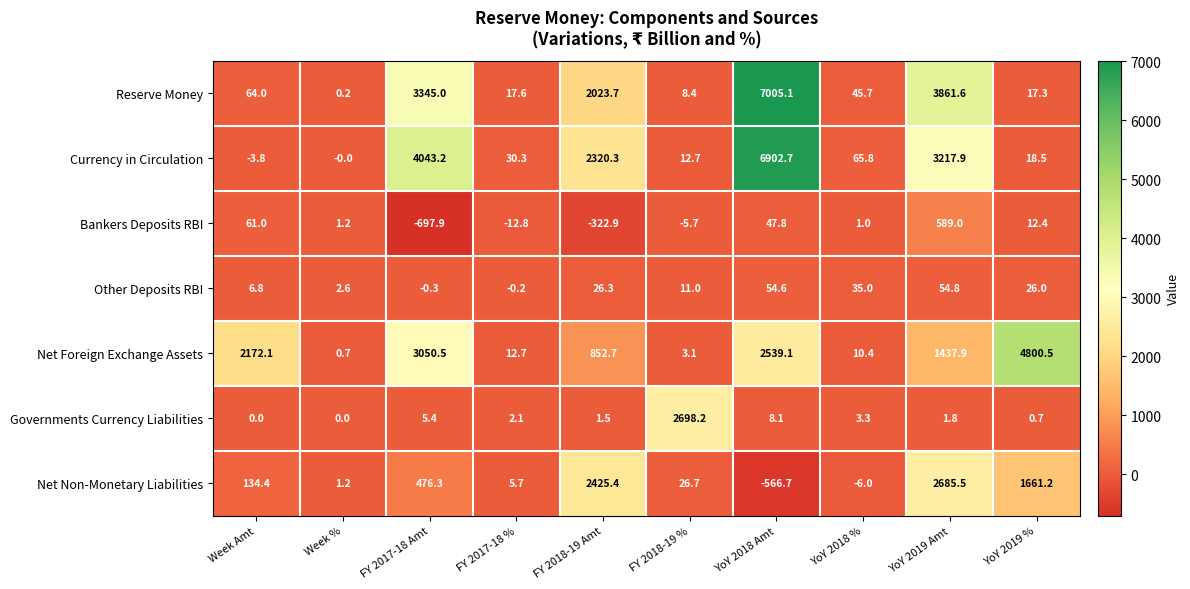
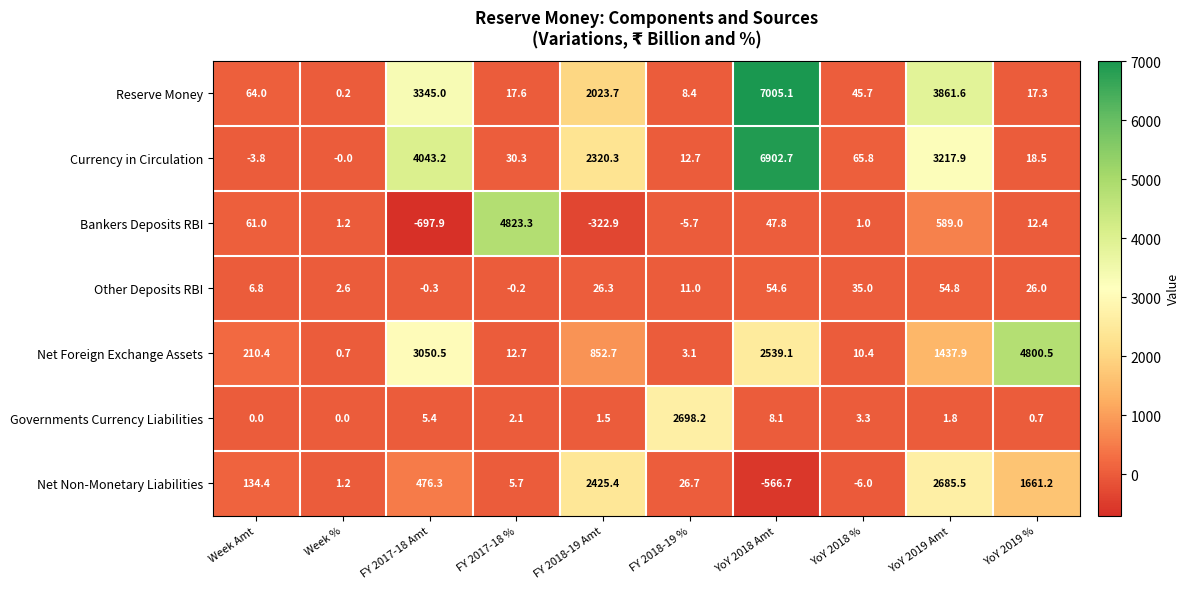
Bankers Deposits RBI, FY 2017-18 %: -12.8 -> 4823.3
Net Foreign Exchange Assets, Week Amt: 2172.1 -> 210.4
